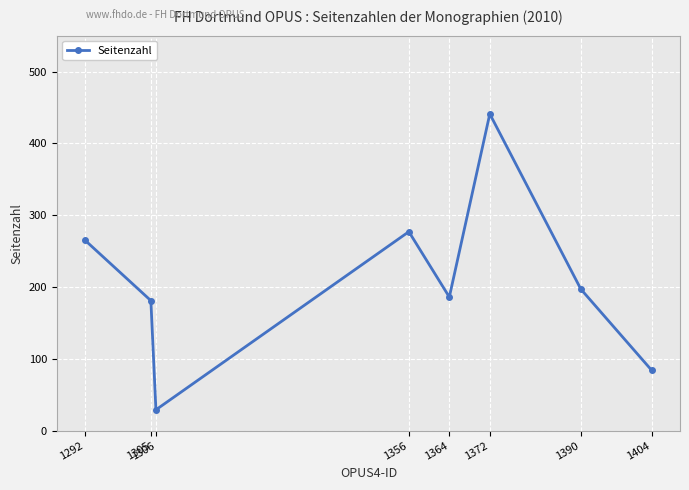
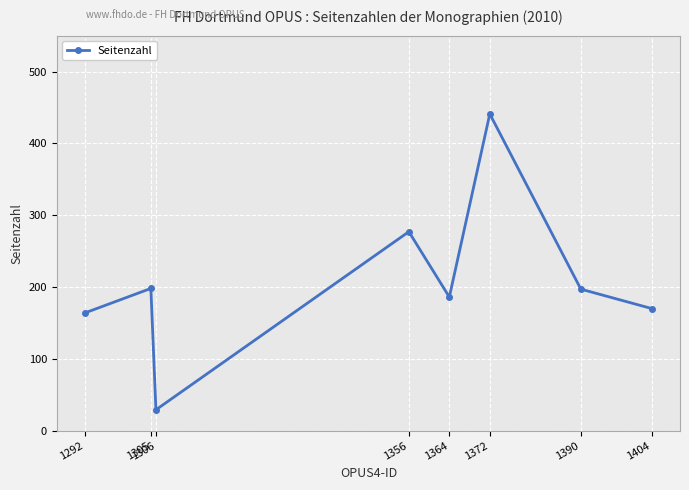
1292: 270 -> 160
1305: 180 -> 200
1404: 80 -> 170
